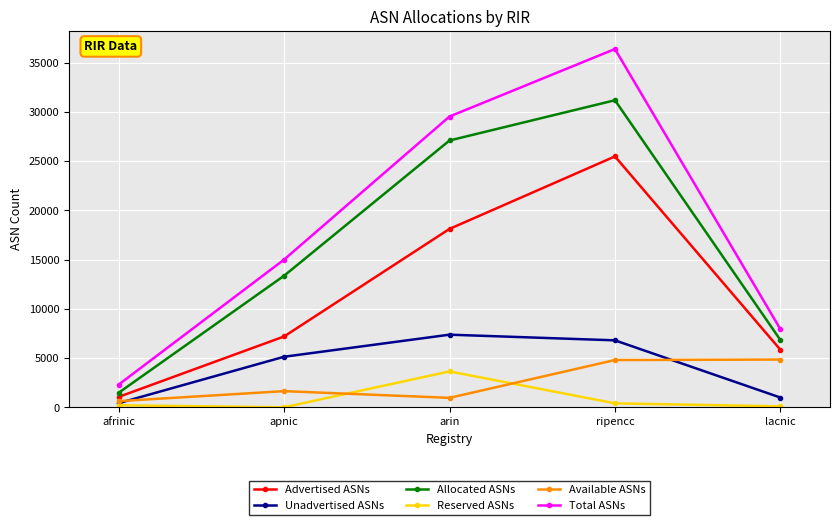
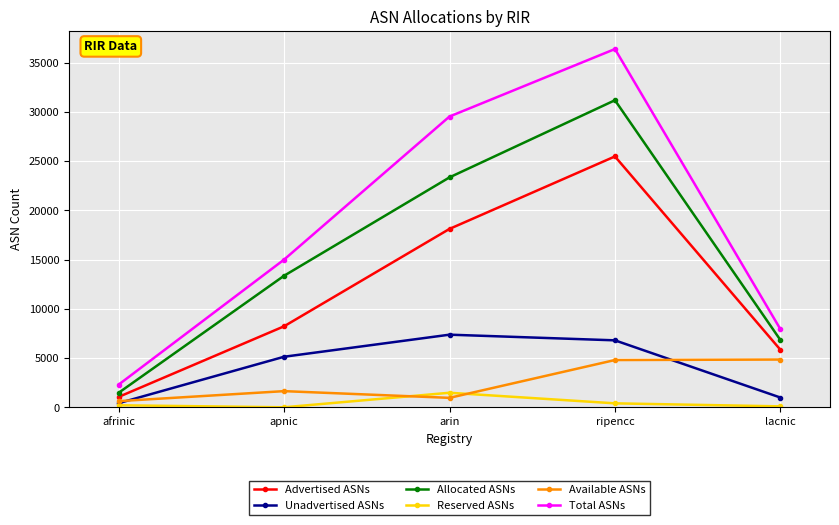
Advertised ASNs, apnic: 7000 -> 8000
Allocated ASNs, arin: 27000 -> 23000
Reserved ASNs, arin: 4000 -> 1000
